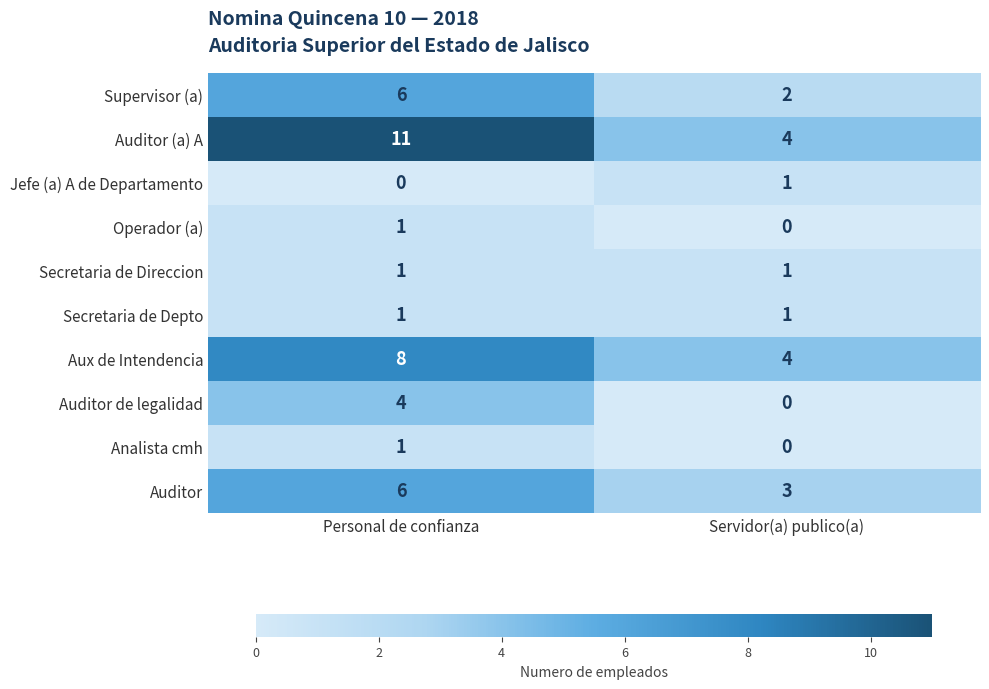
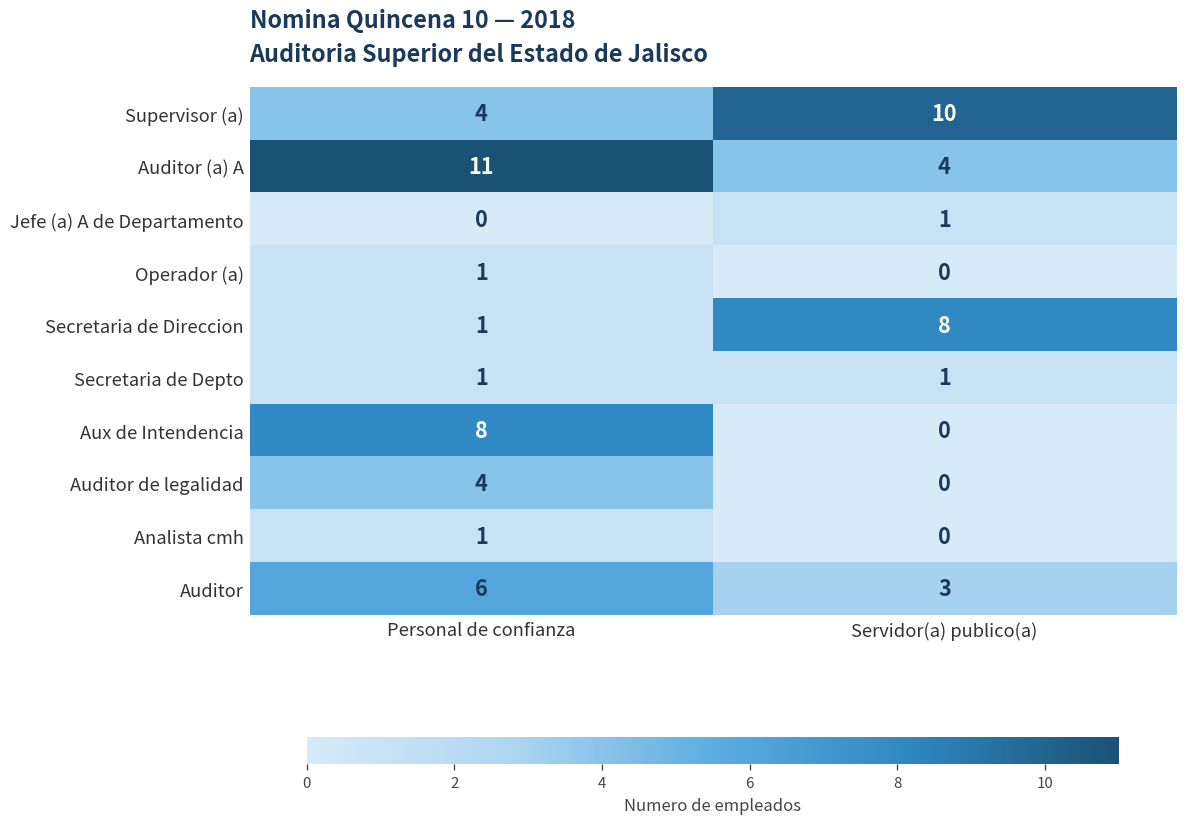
Supervisor (a), Personal de confianza: 6 -> 4
Supervisor (a), Servidor(a) publico(a): 2 -> 10
Secretaria de Direccion, Servidor(a) publico(a): 1 -> 8
Aux de Intendencia, Servidor(a) publico(a): 4 -> 0
